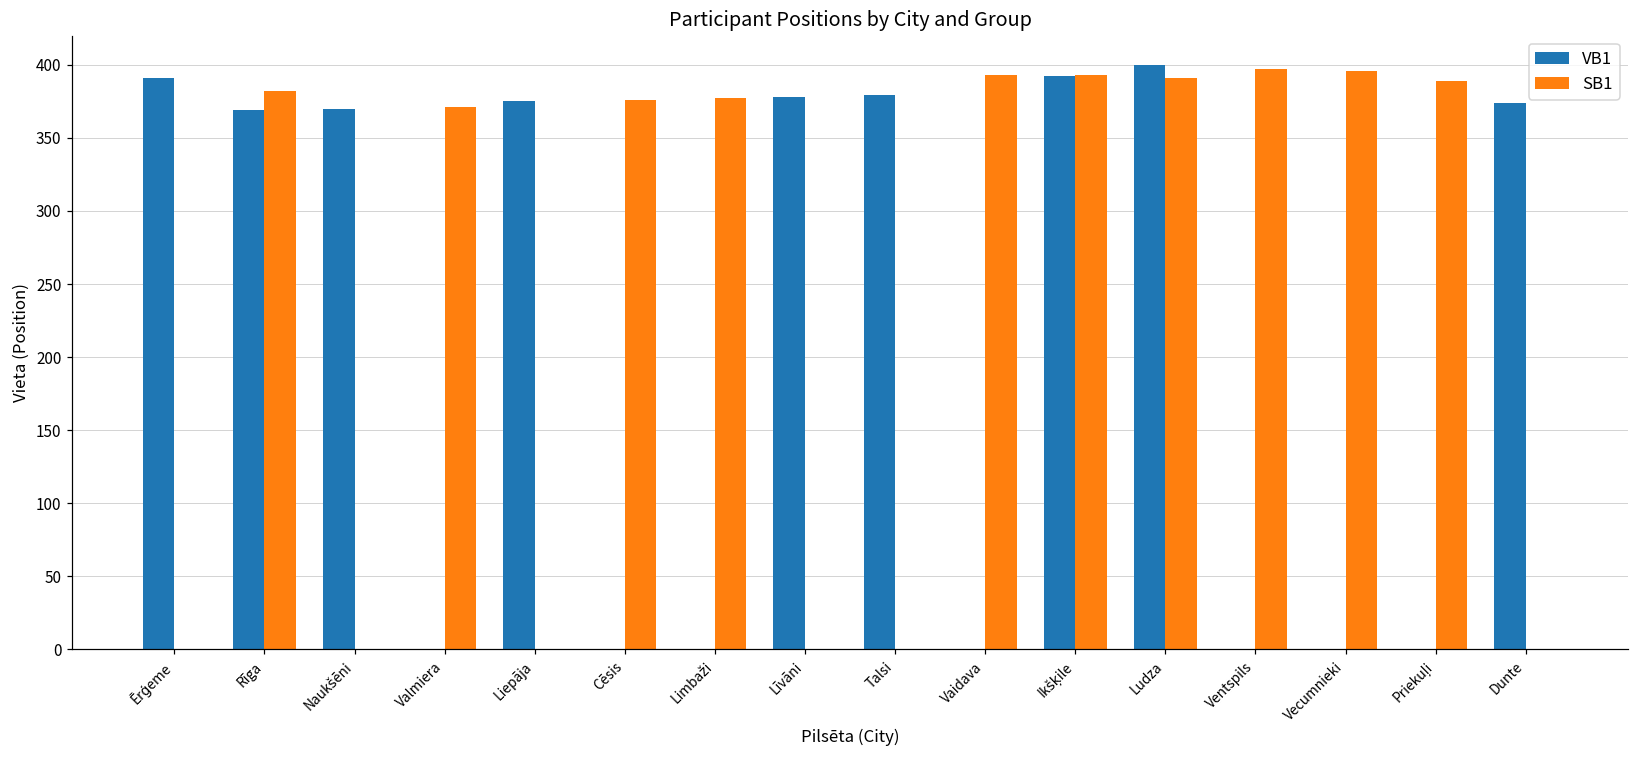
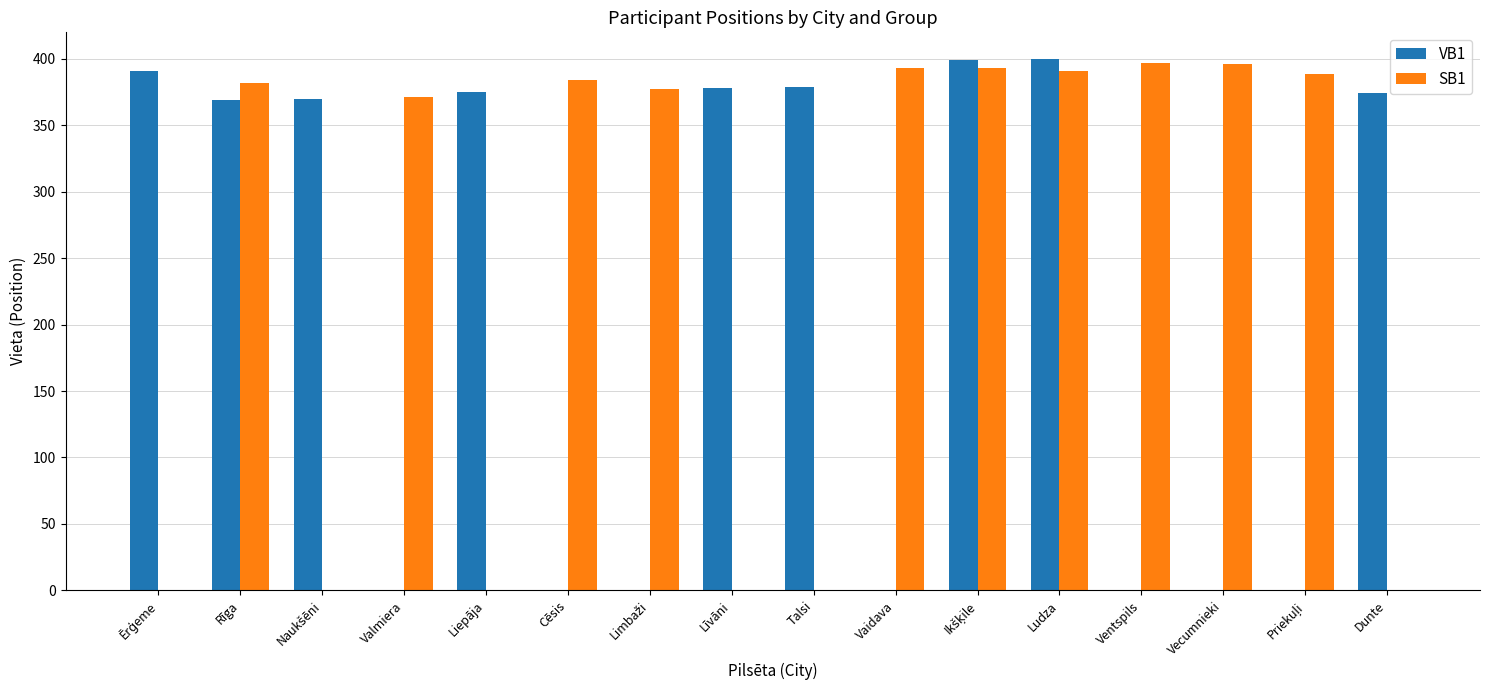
SB1, Cēsis: 376 -> 384
VB1, Ikšķile: 392 -> 399
